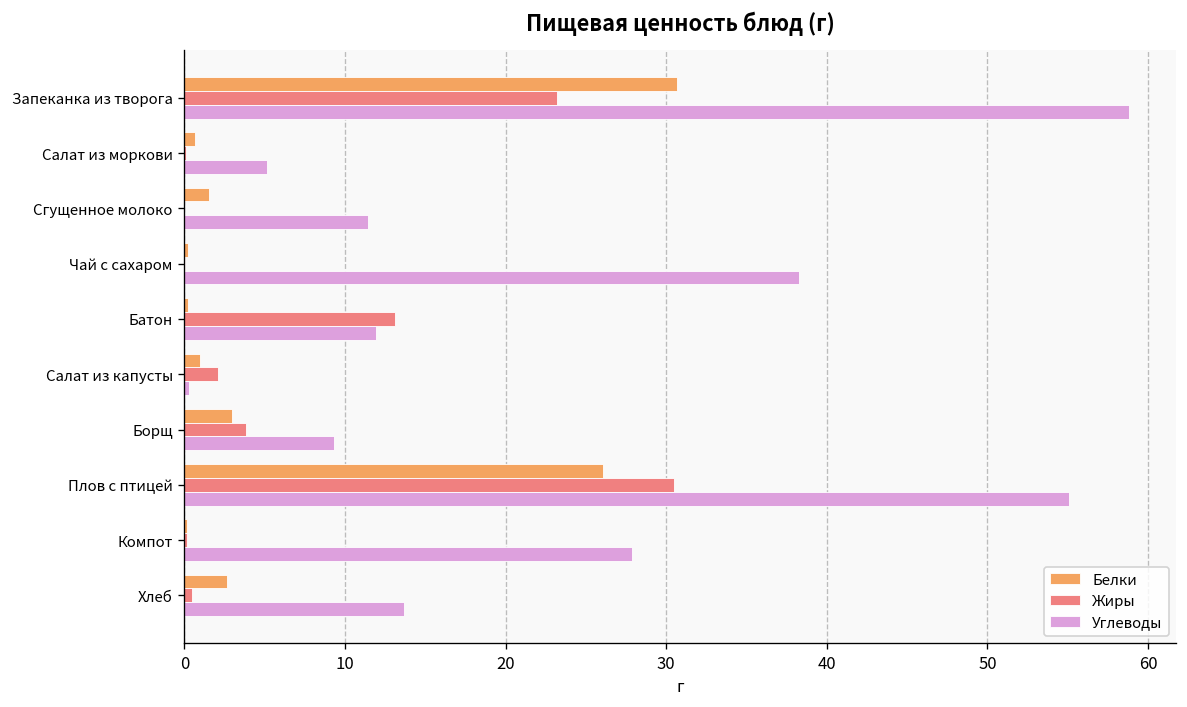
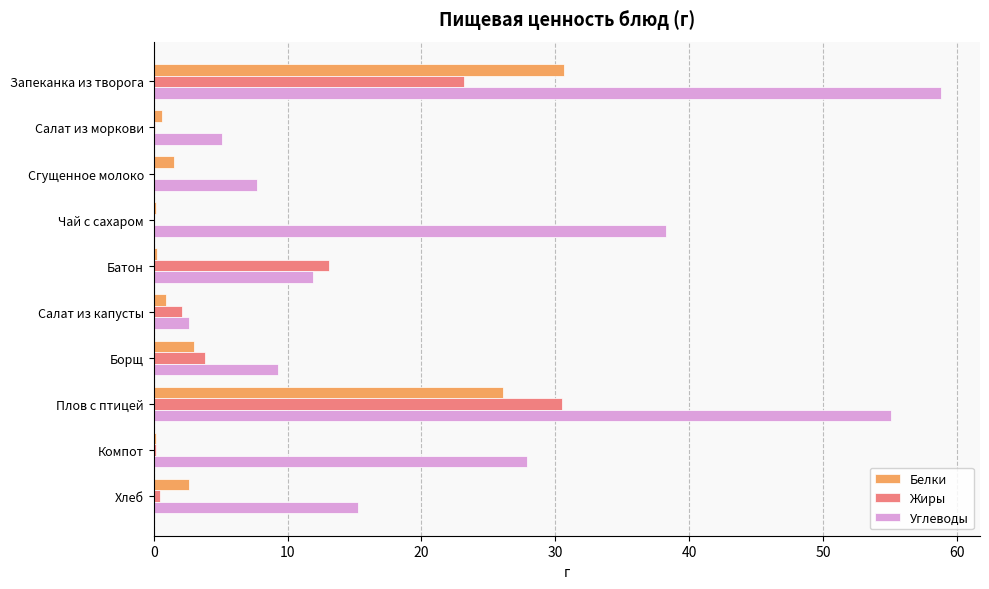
Углеводы, Сгущенное молоко: 11.4 -> 7.7
Углеводы, Салат из капусты: 0.3 -> 2.7
Углеводы, Хлеб: 13.7 -> 15.3
